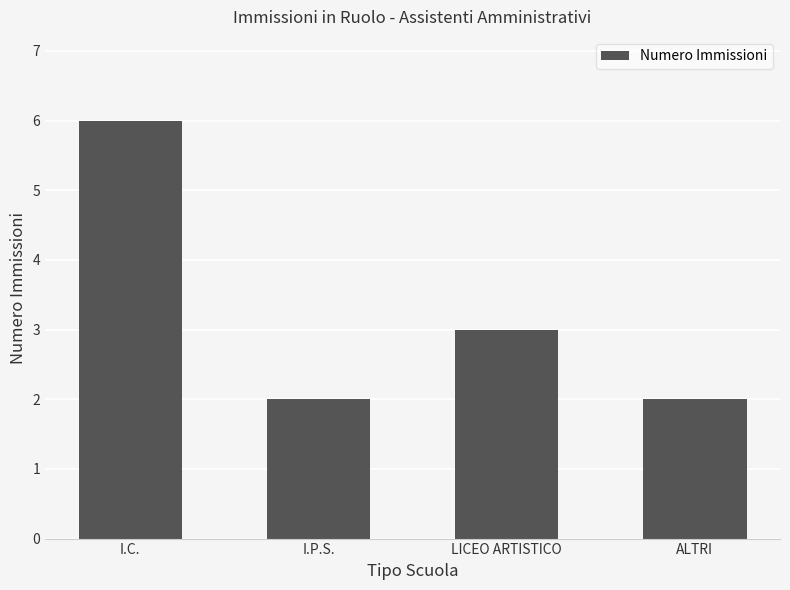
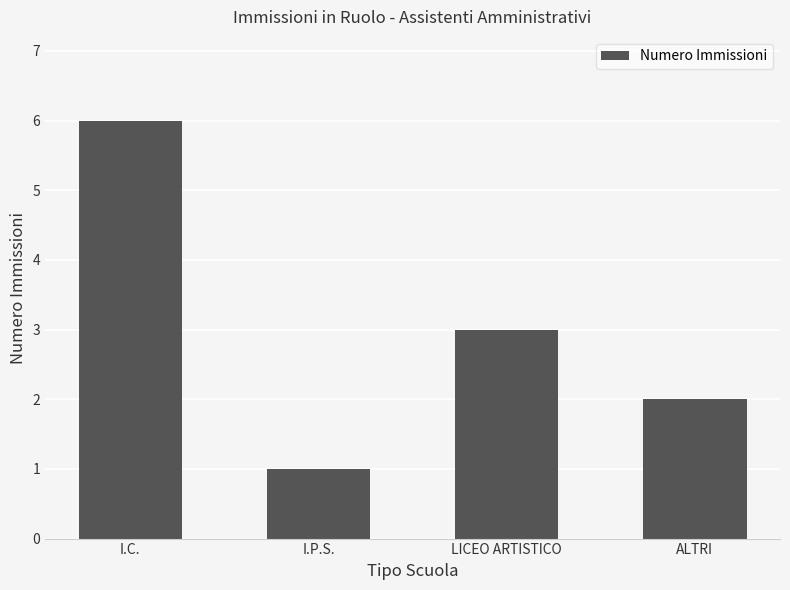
I.P.S.: 2 -> 1
